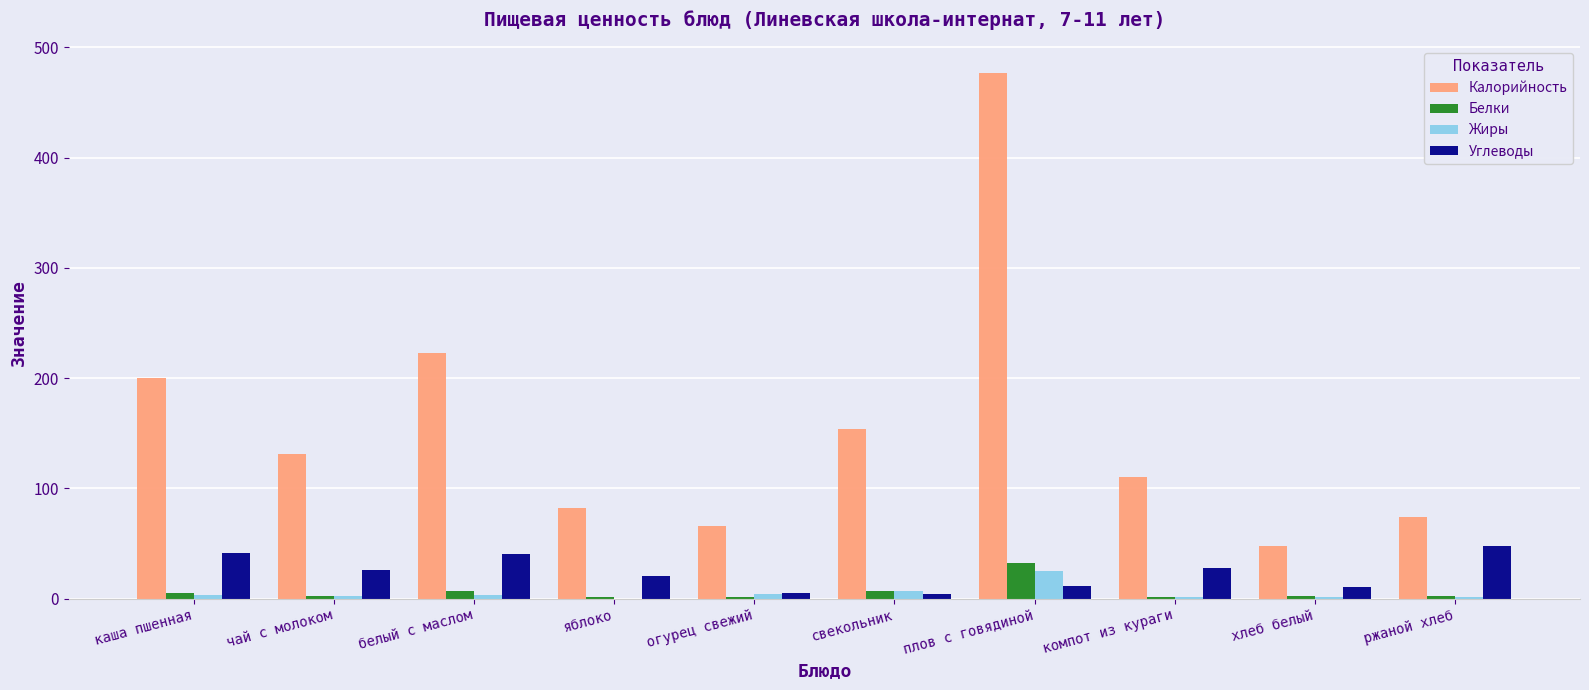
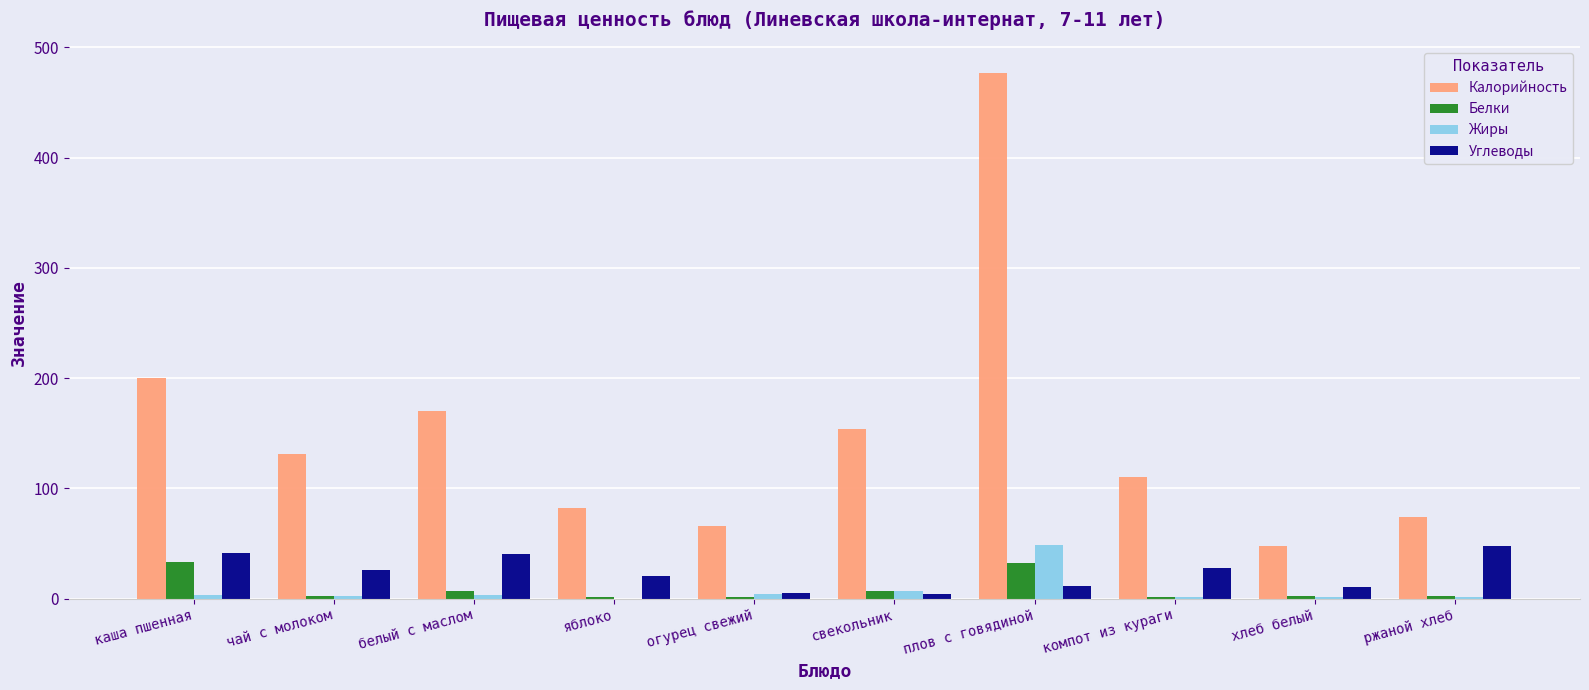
Белки, каша пшенная: 5 -> 33
Калорийность, белый с маслом: 223 -> 170
Жиры, плов с говядиной: 25 -> 49
